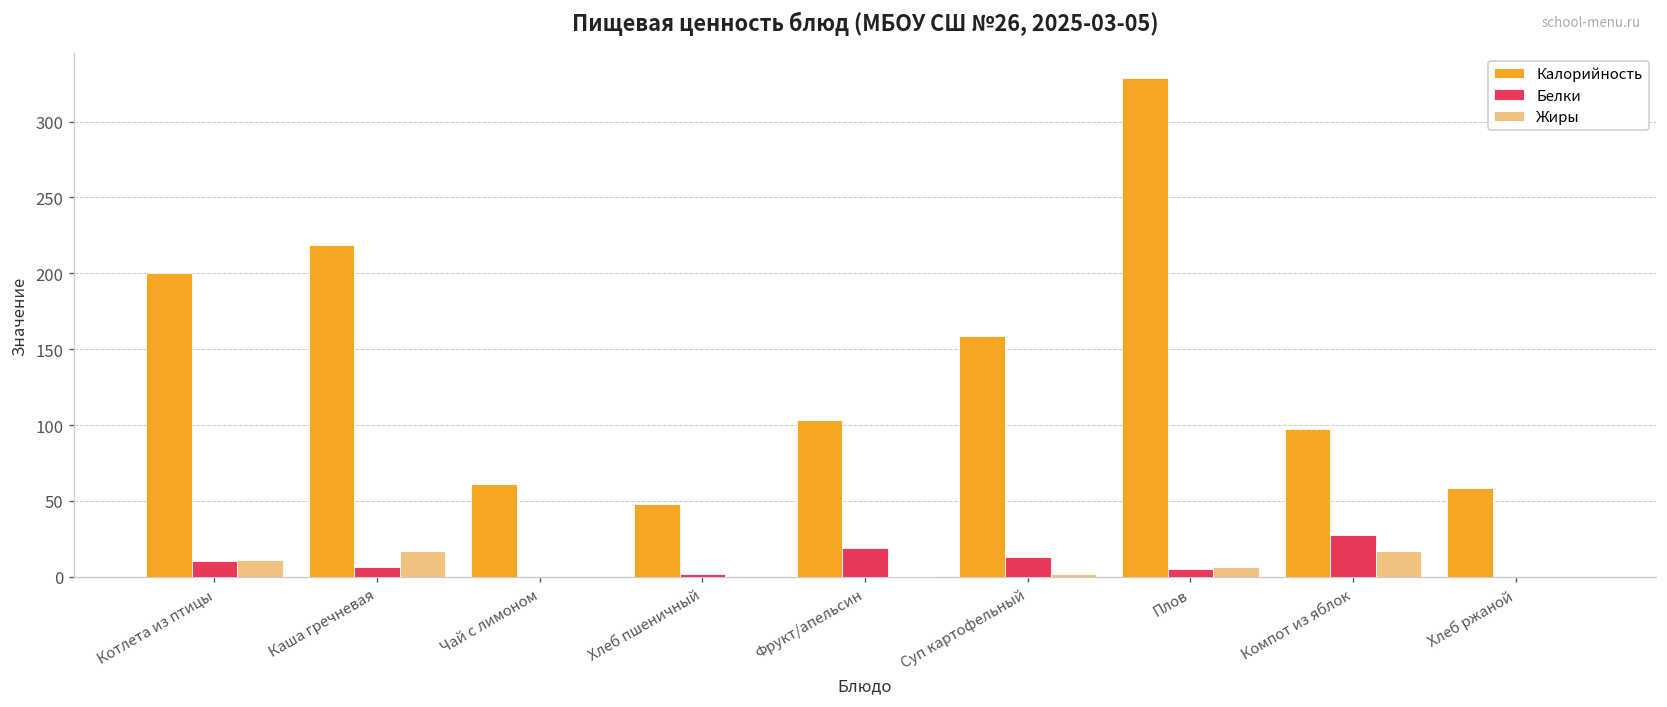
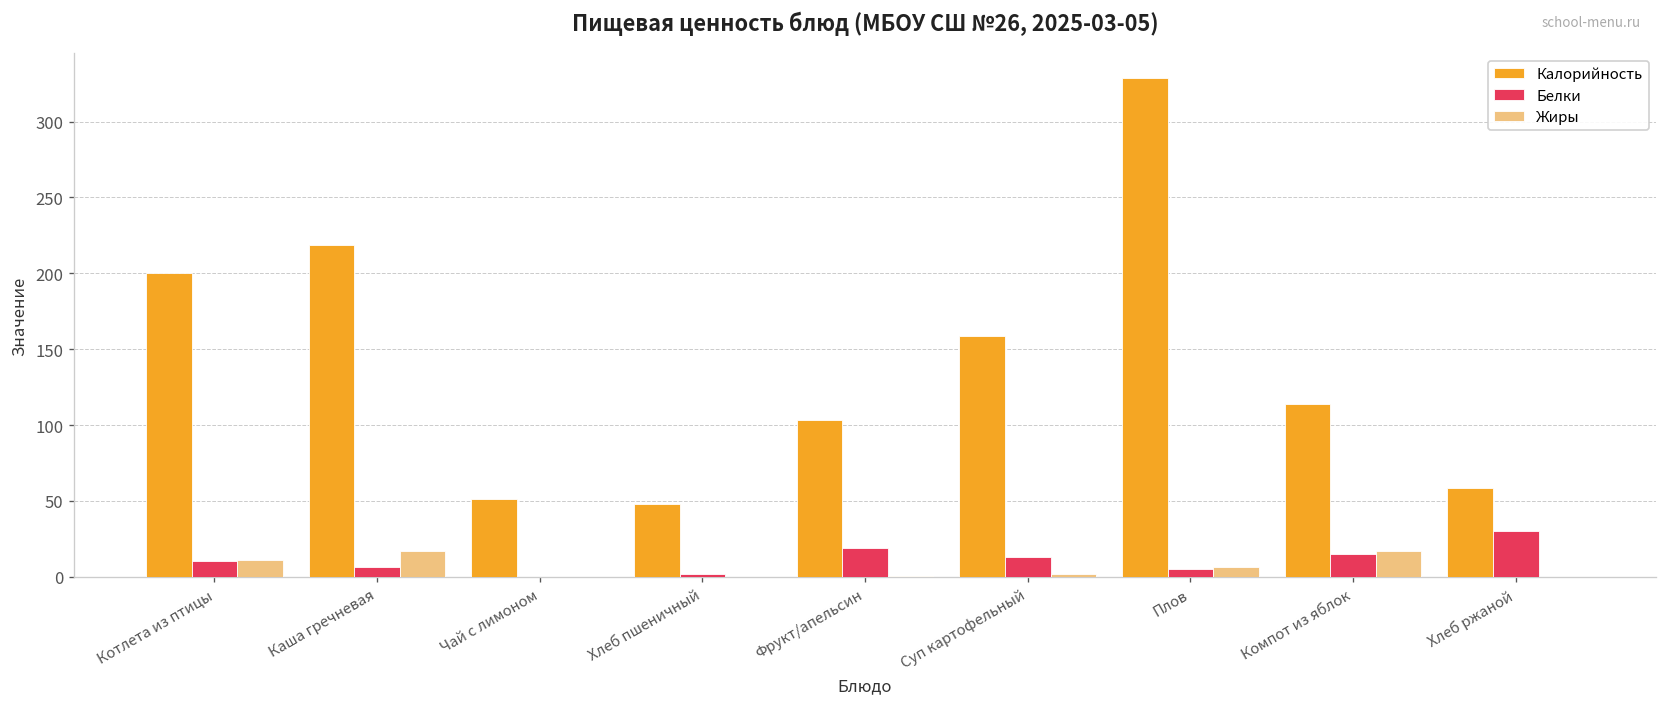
Калорийность, Чай с лимоном: 62 -> 52
Калорийность, Компот из яблок: 98 -> 114
Белки, Компот из яблок: 27 -> 15
Белки, Хлеб ржаной: 0 -> 30
